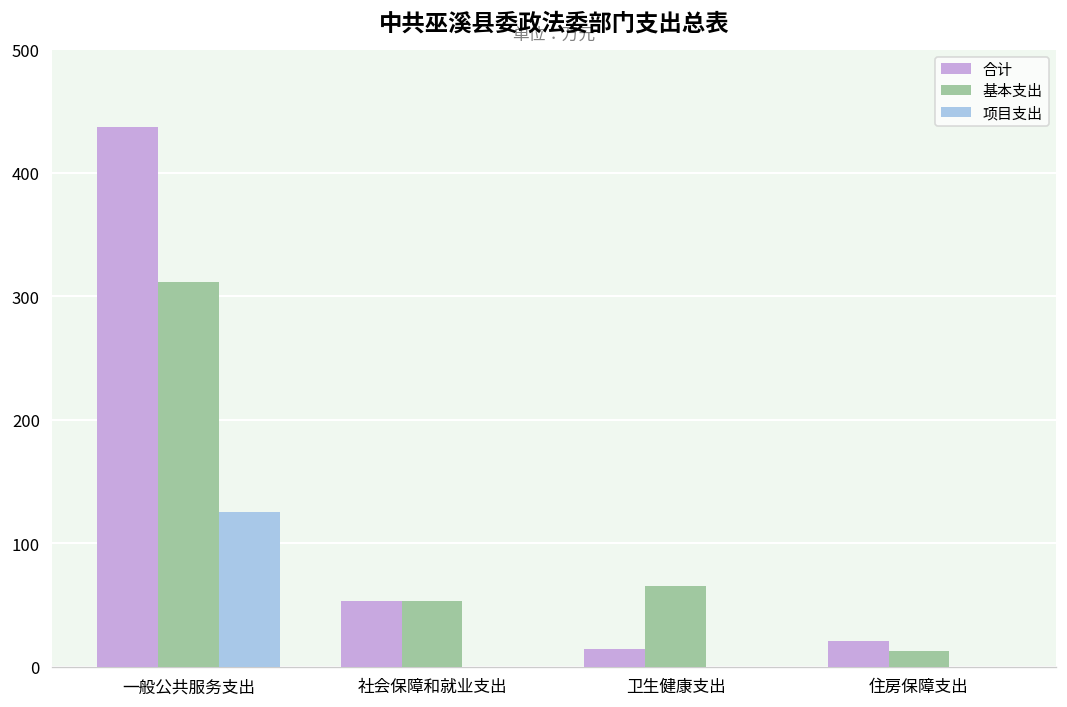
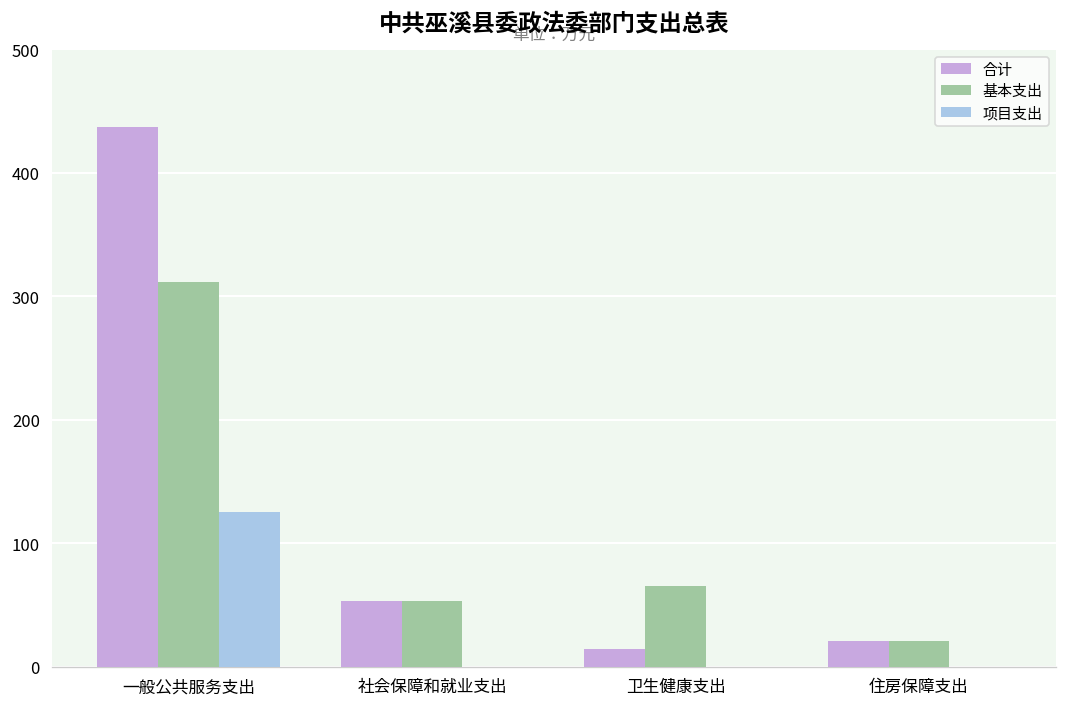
基本支出, 住房保障支出: 12 -> 21
